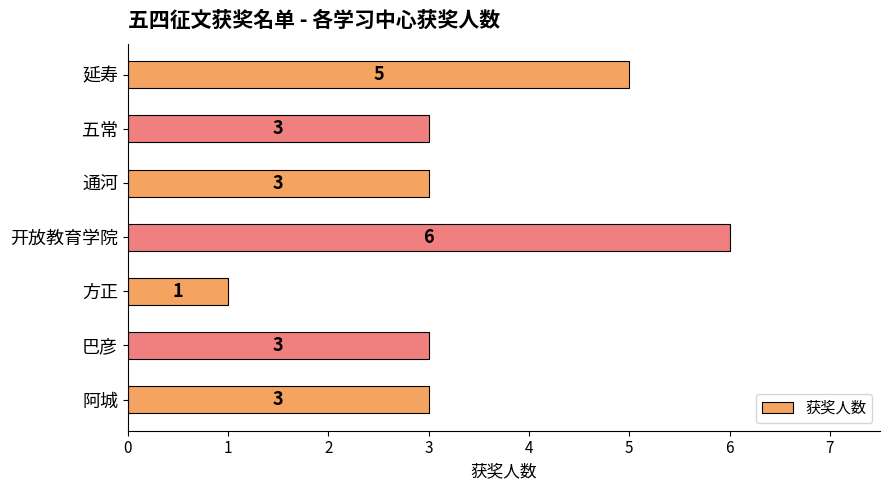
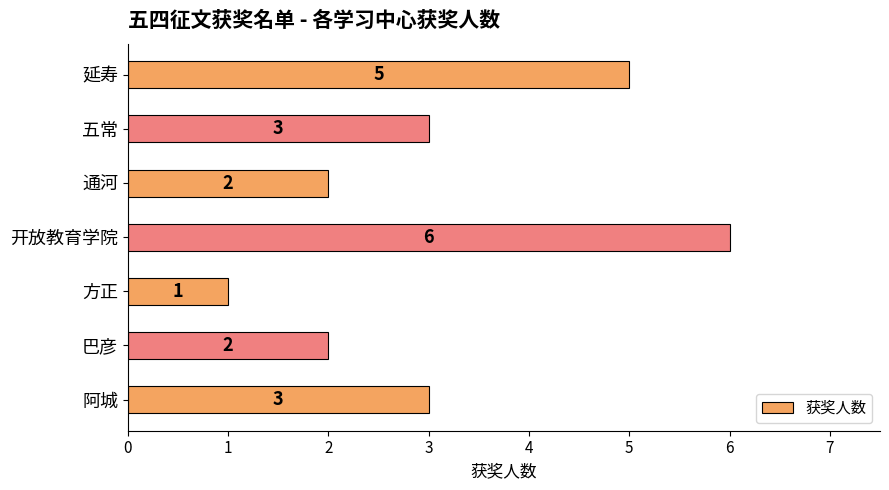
通河: 3 -> 2
巴彦: 3 -> 2
